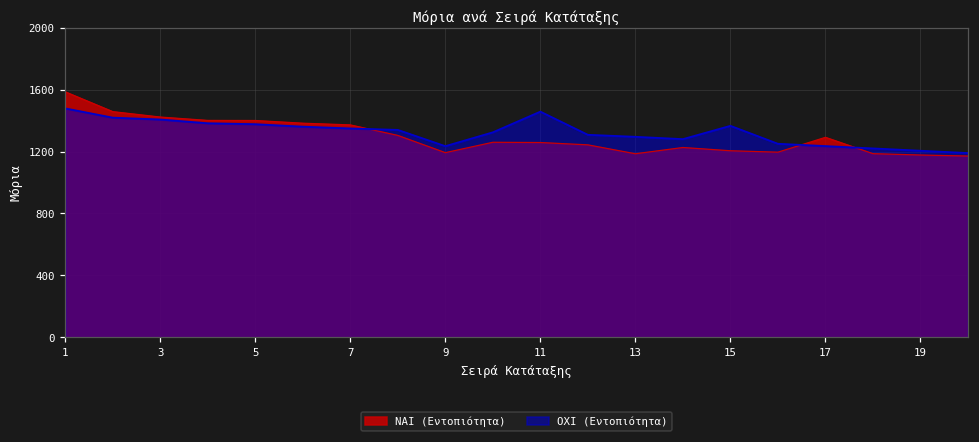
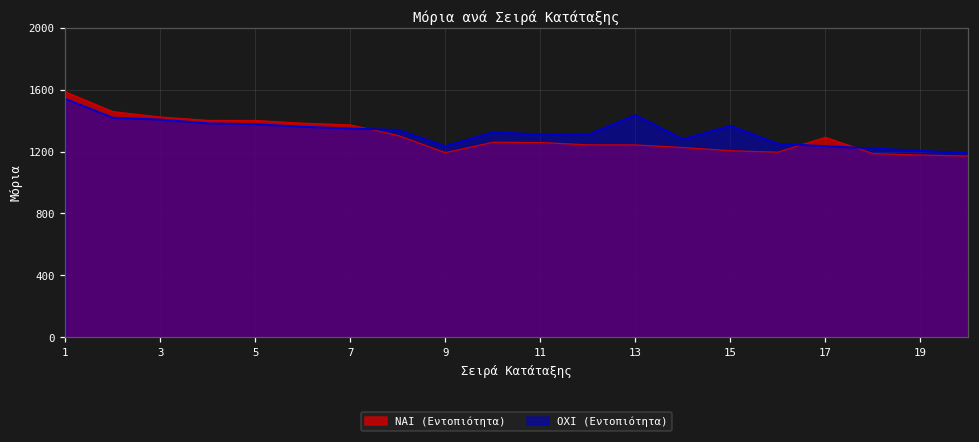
ΟΧΙ (Εντοπιότητα), 1: 1480 -> 1540
ΟΧΙ (Εντοπιότητα), 11: 1460 -> 1310
ΝΑΙ (Εντοπιότητα), 13: 1190 -> 1240
ΟΧΙ (Εντοπιότητα), 13: 1300 -> 1440
